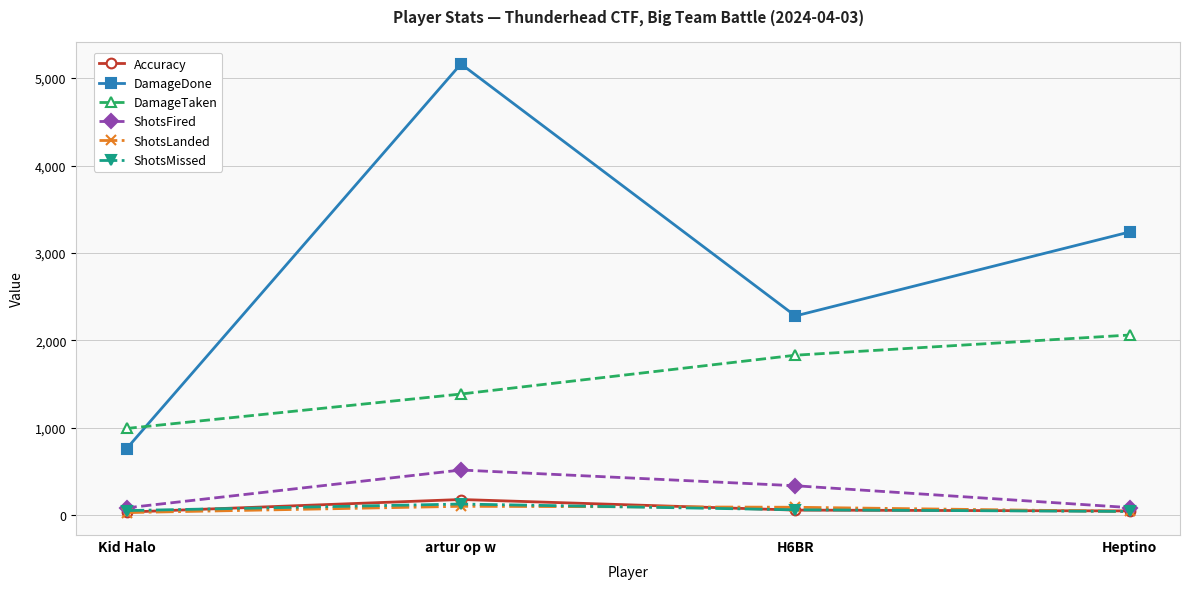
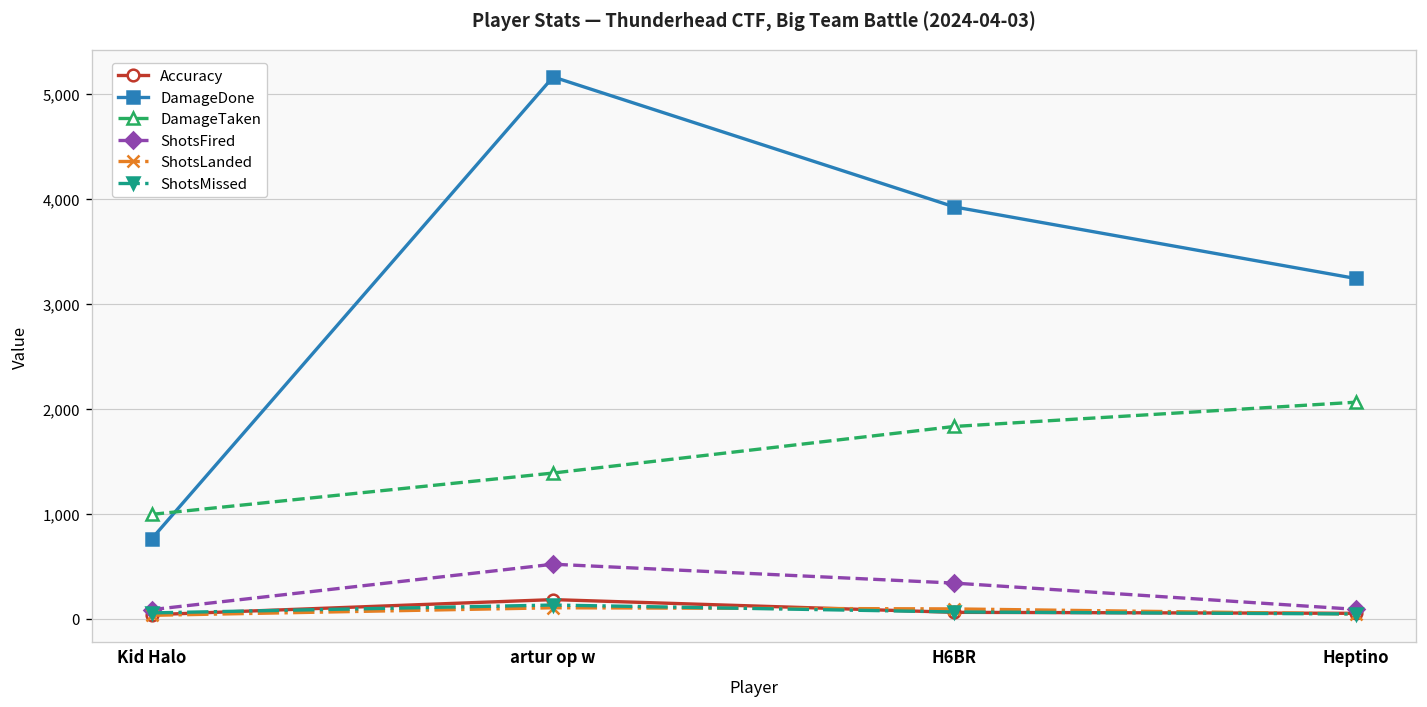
DamageDone, H6BR: 2,300 -> 3,900
